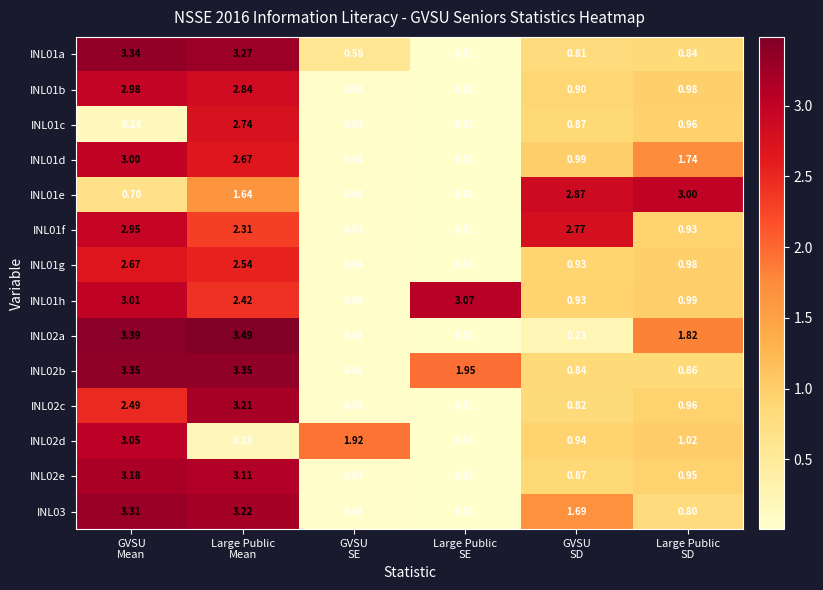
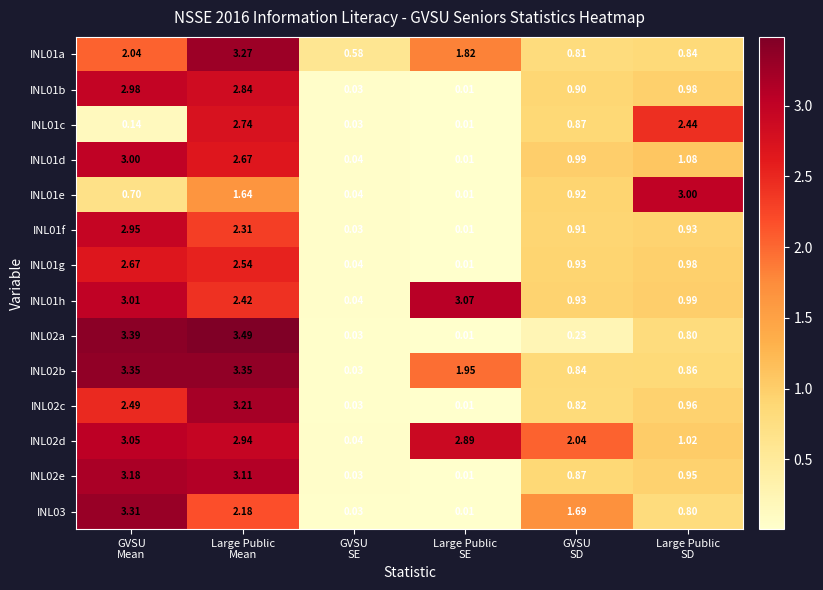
INL01a, GVSU Mean: 3.34 -> 2.04
INL01a, Large Public SE: 0.01 -> 1.82
INL01c, Large Public SD: 0.96 -> 2.44
INL01d, Large Public SD: 1.74 -> 1.08
INL01e, GVSU SD: 2.87 -> 0.92
INL01f, GVSU SD: 2.77 -> 0.91
INL02a, Large Public SD: 1.82 -> 0.80
INL02d, Large Public Mean: 0.18 -> 2.94
INL02d, GVSU SE: 1.92 -> 0.04
INL02d, Large Public SE: 0.01 -> 2.89
INL02d, GVSU SD: 0.94 -> 2.04
INL03, Large Public Mean: 3.22 -> 2.18
